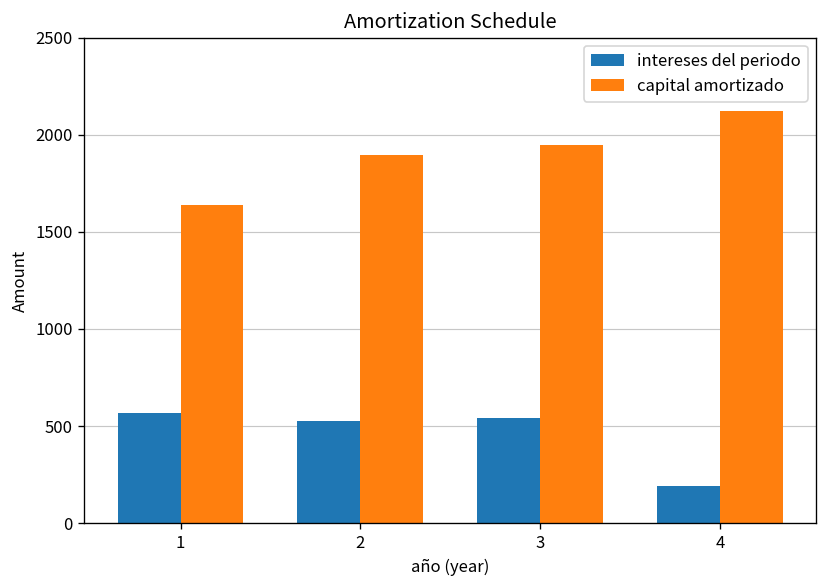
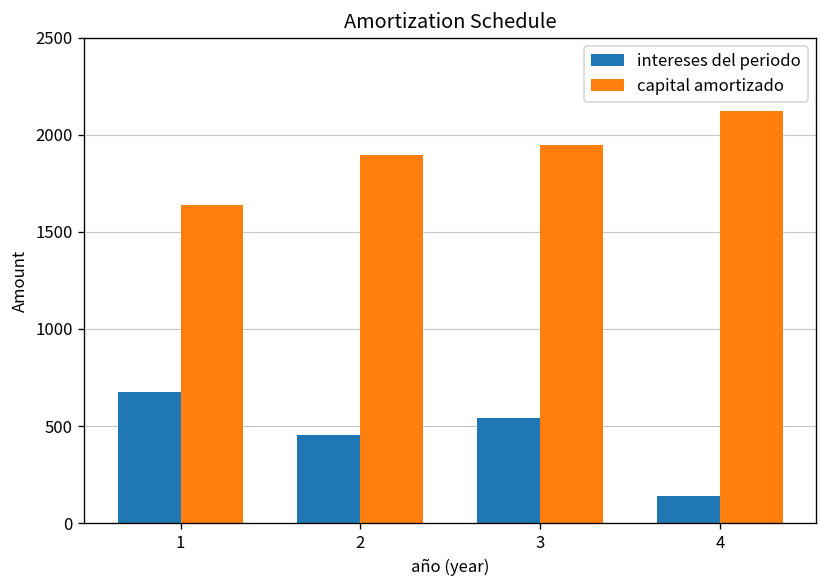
intereses del periodo, 1: 570 -> 680
intereses del periodo, 2: 530 -> 450
intereses del periodo, 4: 190 -> 140
